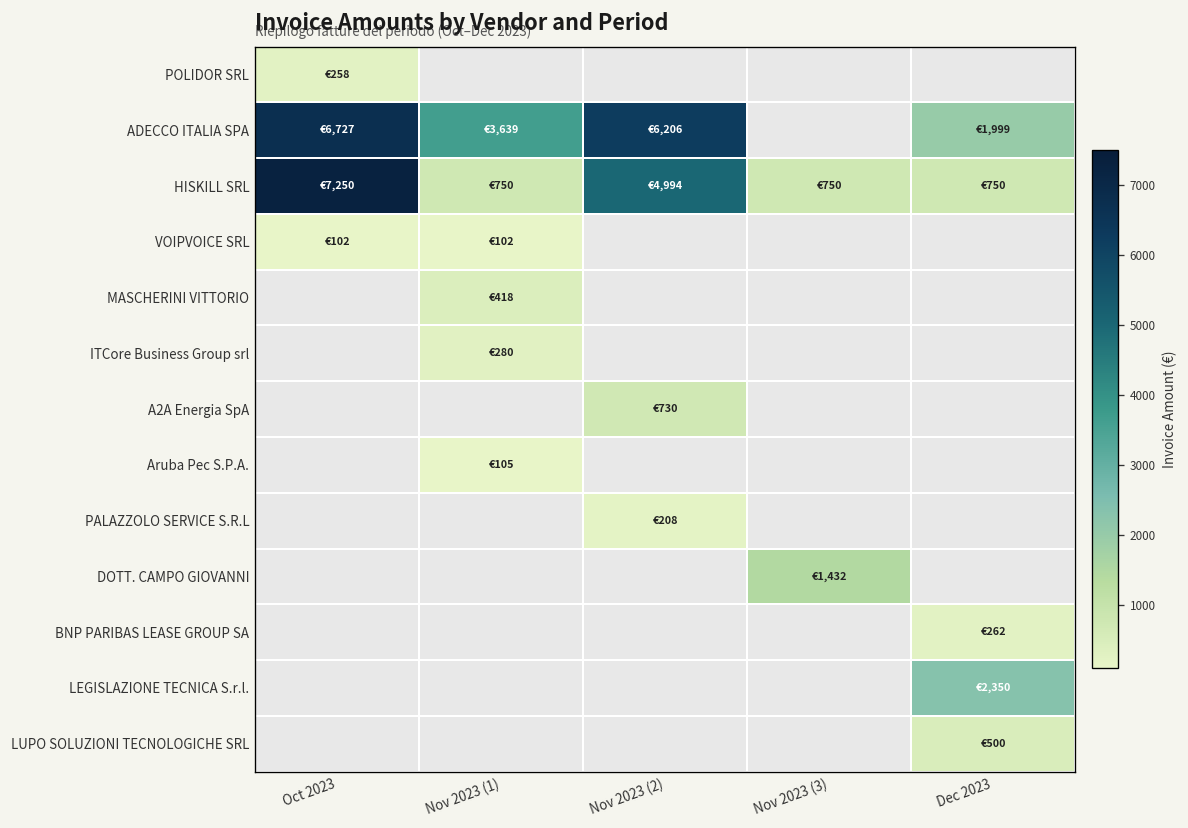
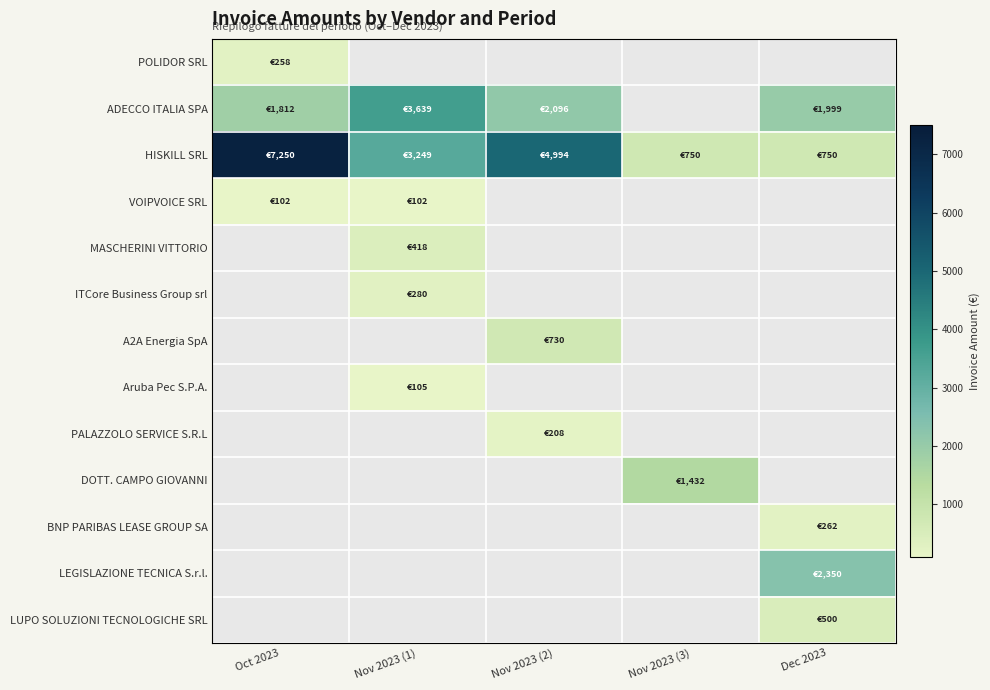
ADECCO ITALIA SPA, Oct 2023: €6,727 -> €1,812
ADECCO ITALIA SPA, Nov 2023 (2): €6,206 -> €2,096
HISKILL SRL, Nov 2023 (1): €750 -> €3,249
